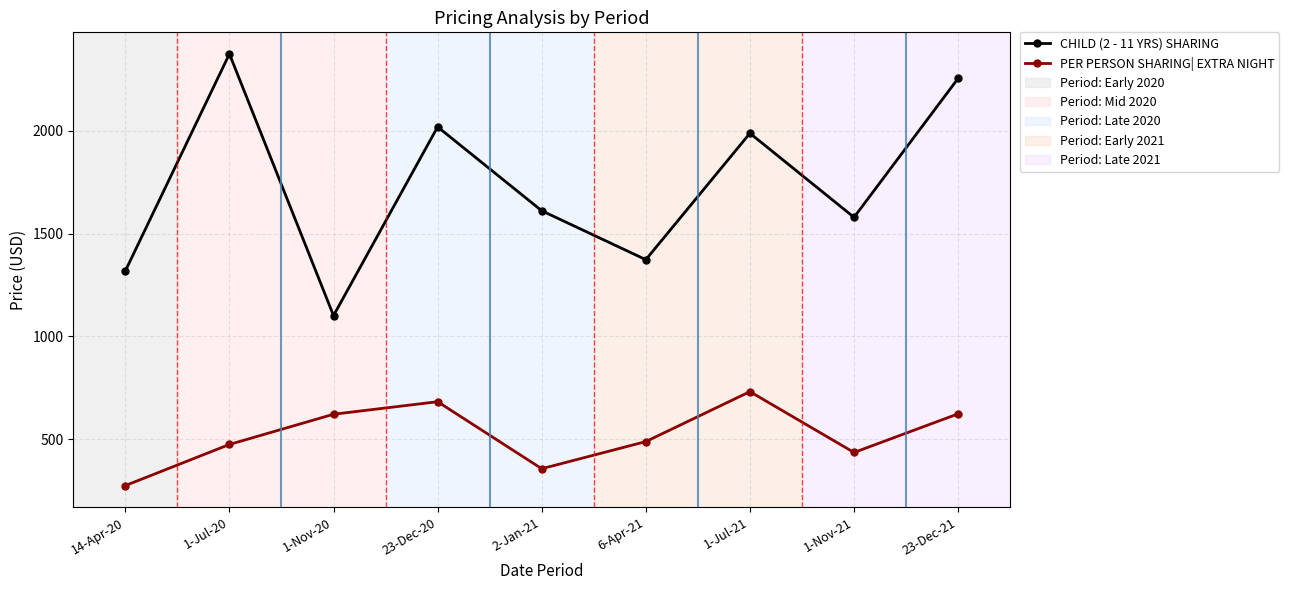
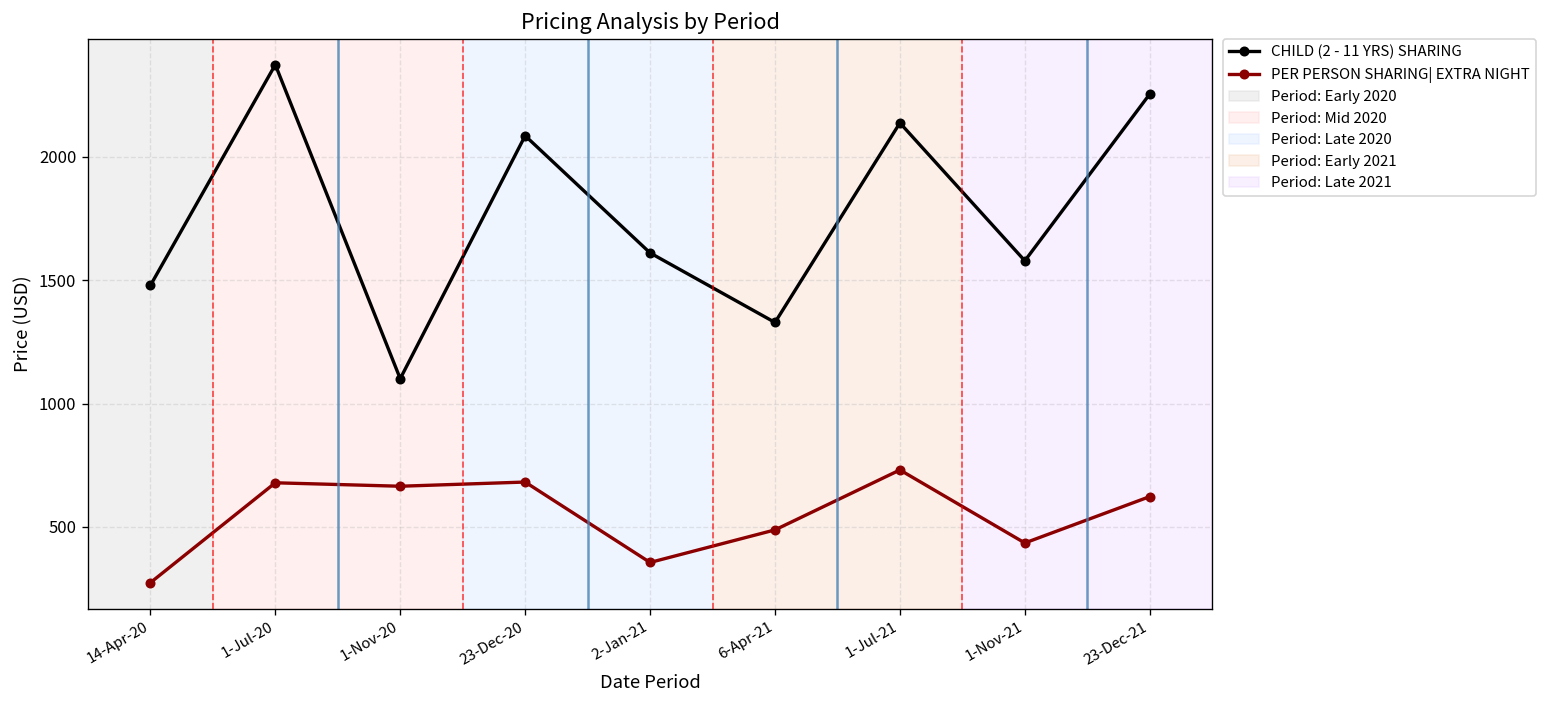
CHILD (2 - 11 YRS) SHARING, 14-Apr-20: 1320 -> 1480
PER PERSON SHARING| EXTRA NIGHT, 1-Jul-20: 470 -> 680
PER PERSON SHARING| EXTRA NIGHT, 1-Nov-20: 620 -> 670
CHILD (2 - 11 YRS) SHARING, 23-Dec-20: 2020 -> 2090
CHILD (2 - 11 YRS) SHARING, 6-Apr-21: 1370 -> 1330
CHILD (2 - 11 YRS) SHARING, 1-Jul-21: 1990 -> 2140
